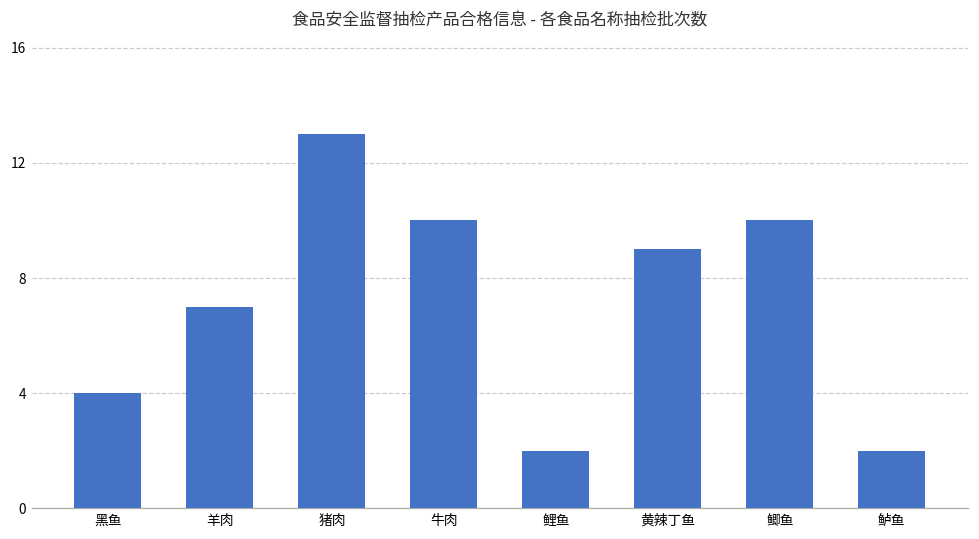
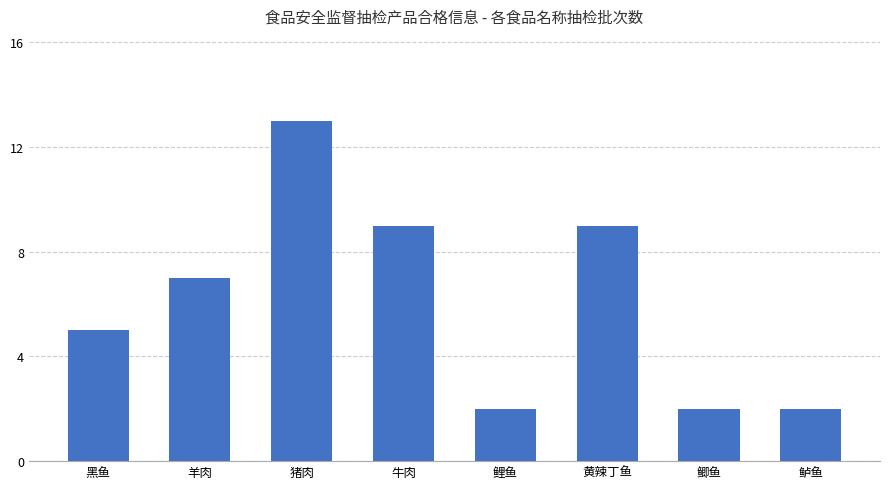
黑鱼: 4 -> 5
牛肉: 10 -> 9
鲫鱼: 10 -> 2
